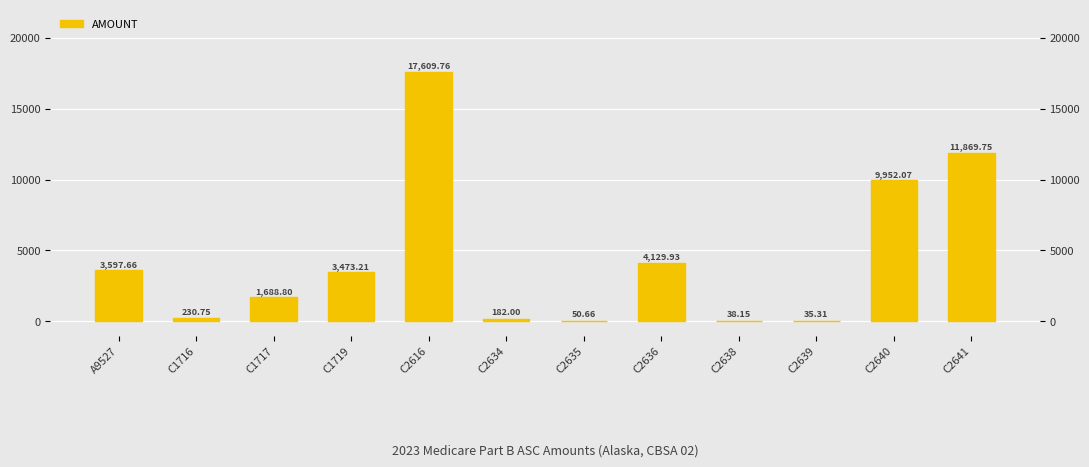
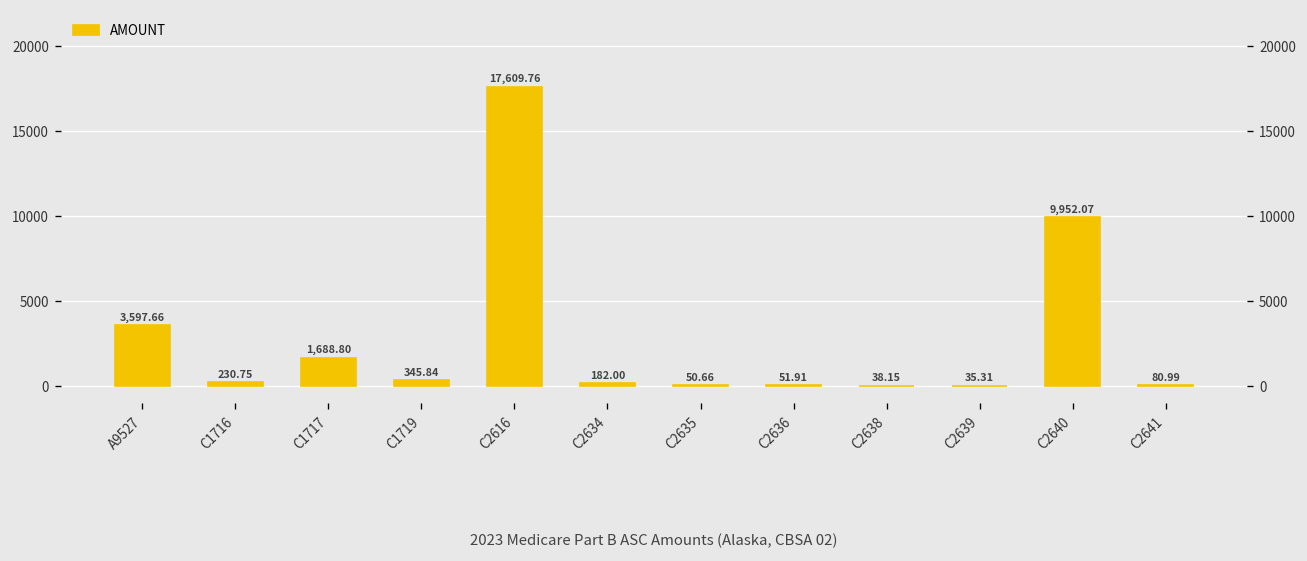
C1719: 3,473.21 -> 345.84
C2636: 4,129.93 -> 51.91
C2641: 11,869.75 -> 80.99
